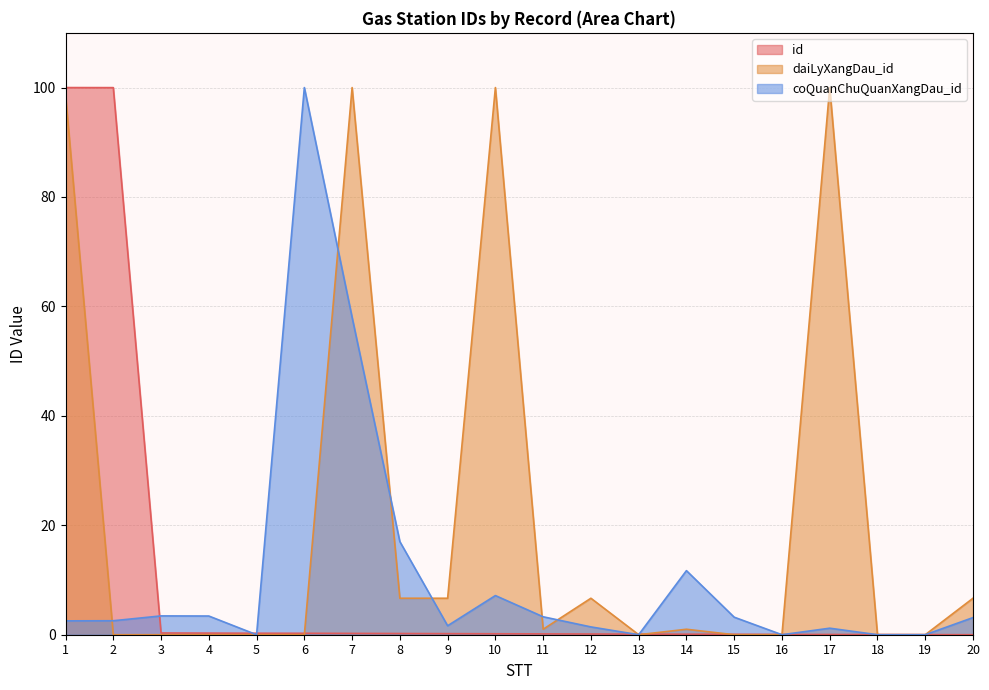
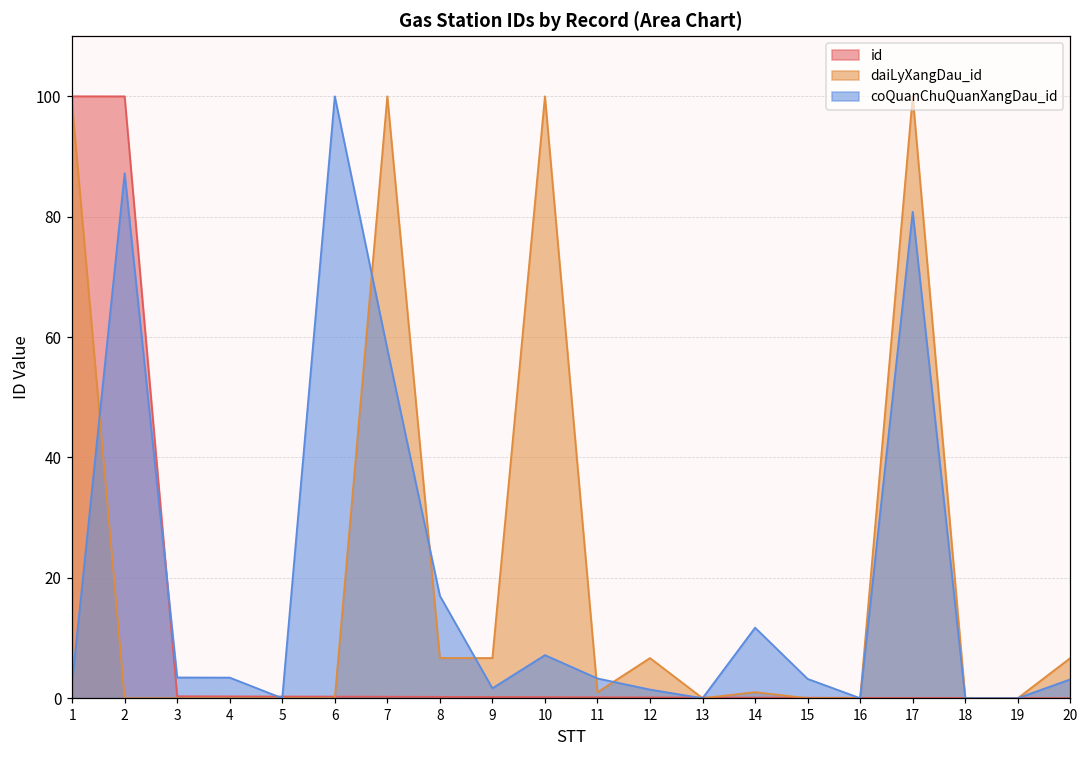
coQuanChuQuanXangDau_id, 2: 3 -> 87
coQuanChuQuanXangDau_id, 17: 1 -> 81
